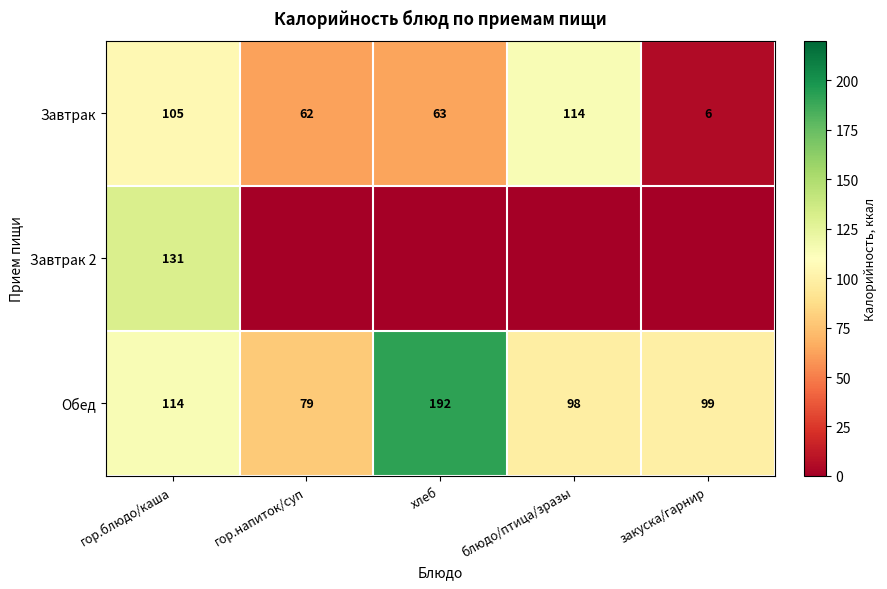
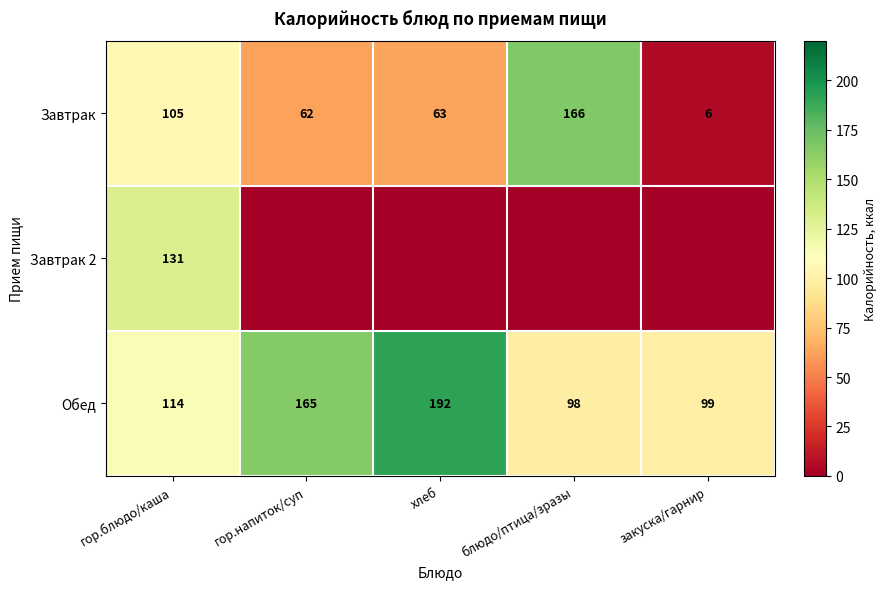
Завтрак, блюдо/птица/зразы: 114 -> 166
Обед, гор.напиток/суп: 79 -> 165
